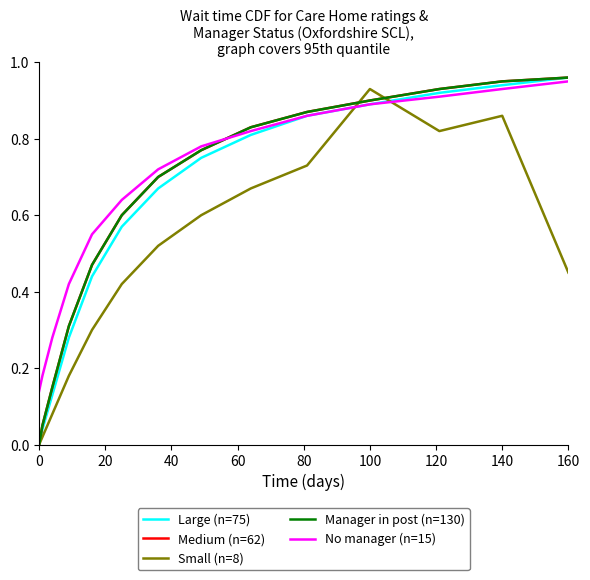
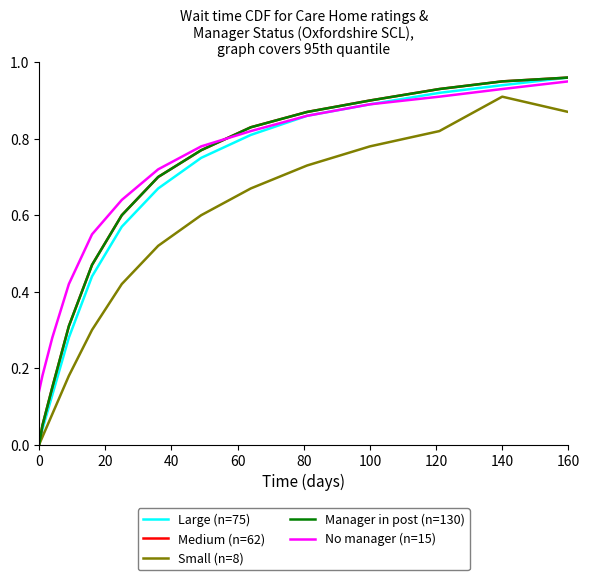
Small (n=8), 100: 0.93 -> 0.78
Small (n=8), 140: 0.86 -> 0.91
Small (n=8), 160: 0.45 -> 0.87
